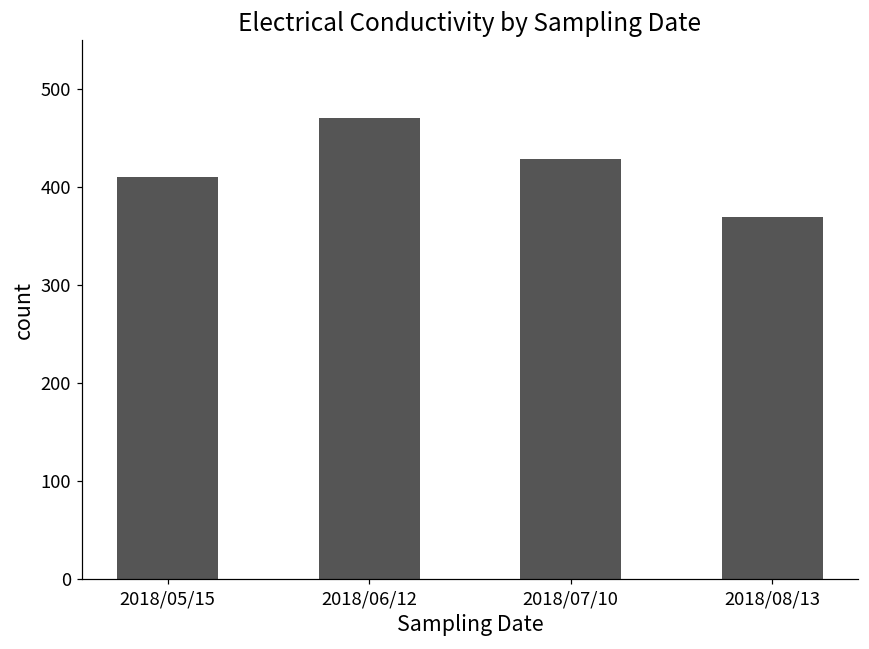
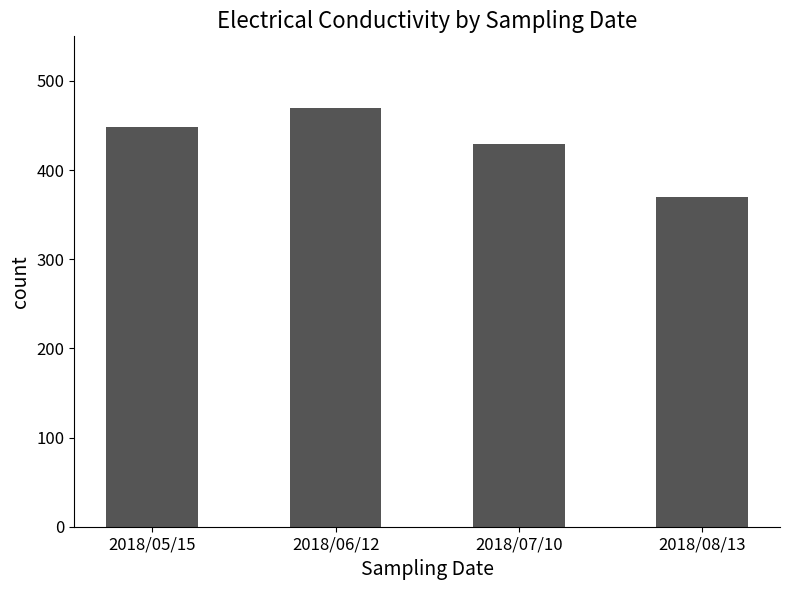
2018/05/15: 410 -> 450
